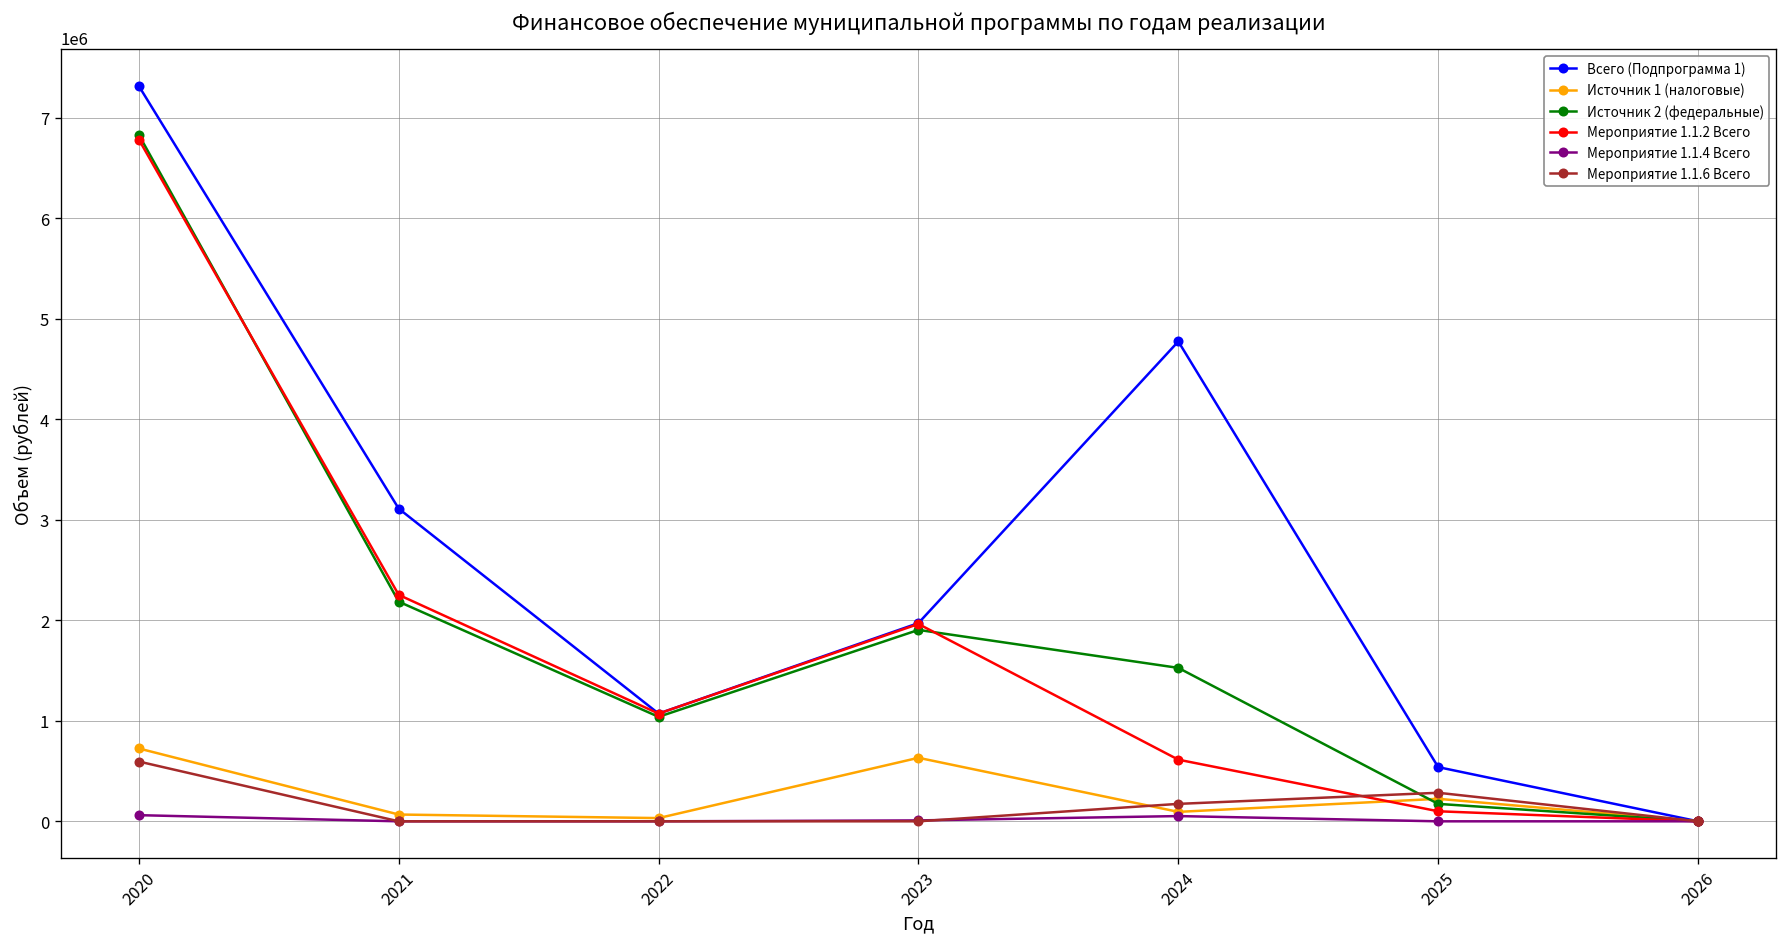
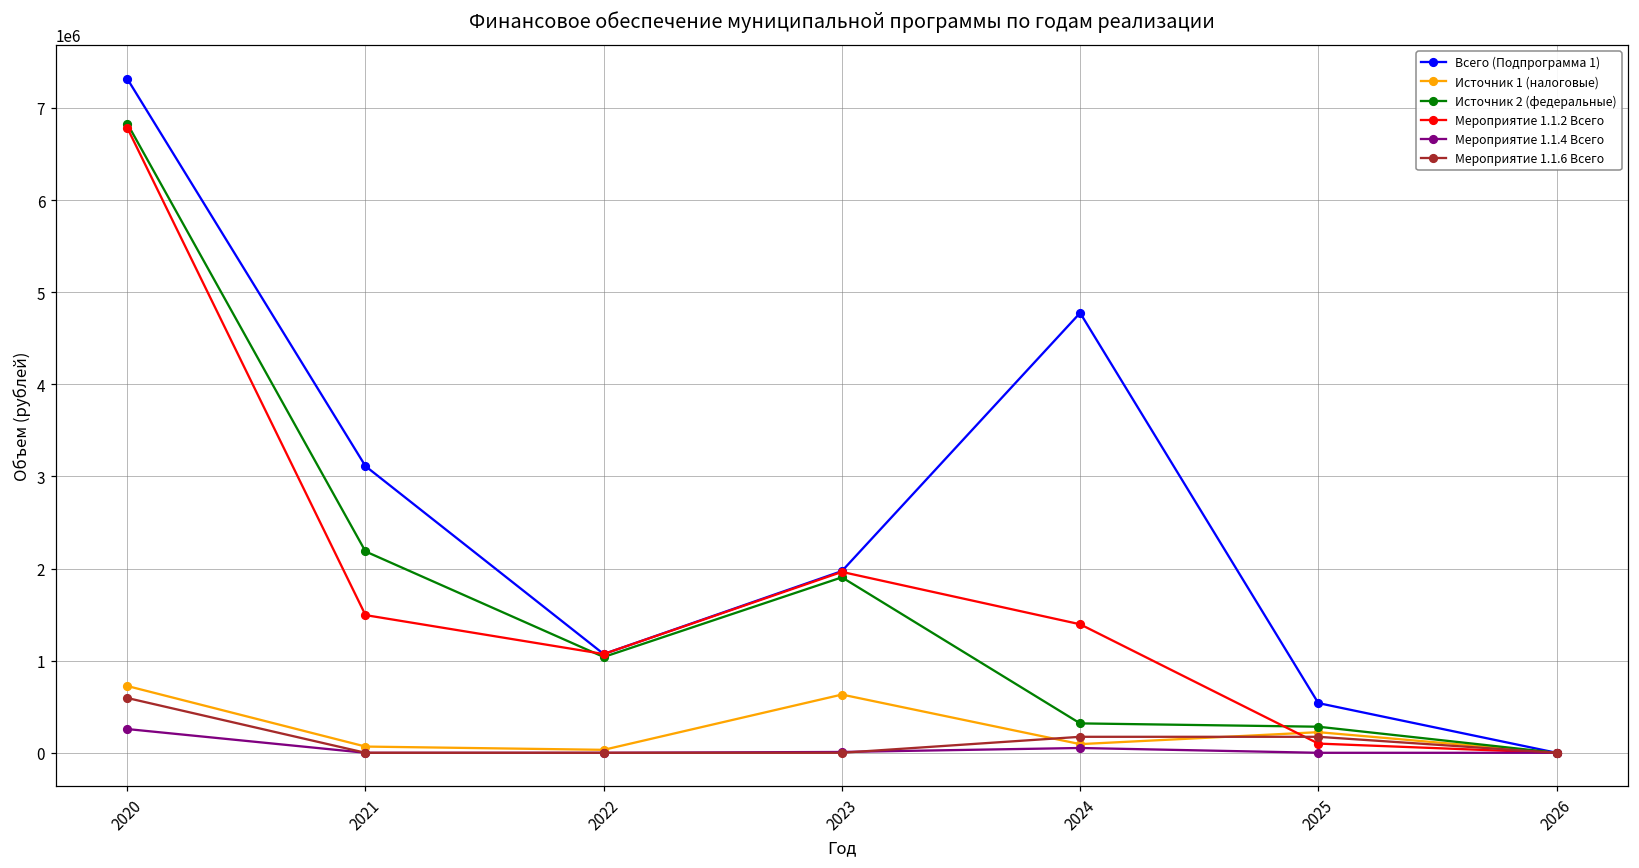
Мероприятие 1.1.4 Всего, 2020: 100000 -> 300000
Мероприятие 1.1.2 Всего, 2021: 2300000 -> 1500000
Источник 2 (федеральные), 2024: 1500000 -> 300000
Мероприятие 1.1.2 Всего, 2024: 600000 -> 1400000
Источник 2 (федеральные), 2025: 200000 -> 300000
Мероприятие 1.1.6 Всего, 2025: 300000 -> 200000
